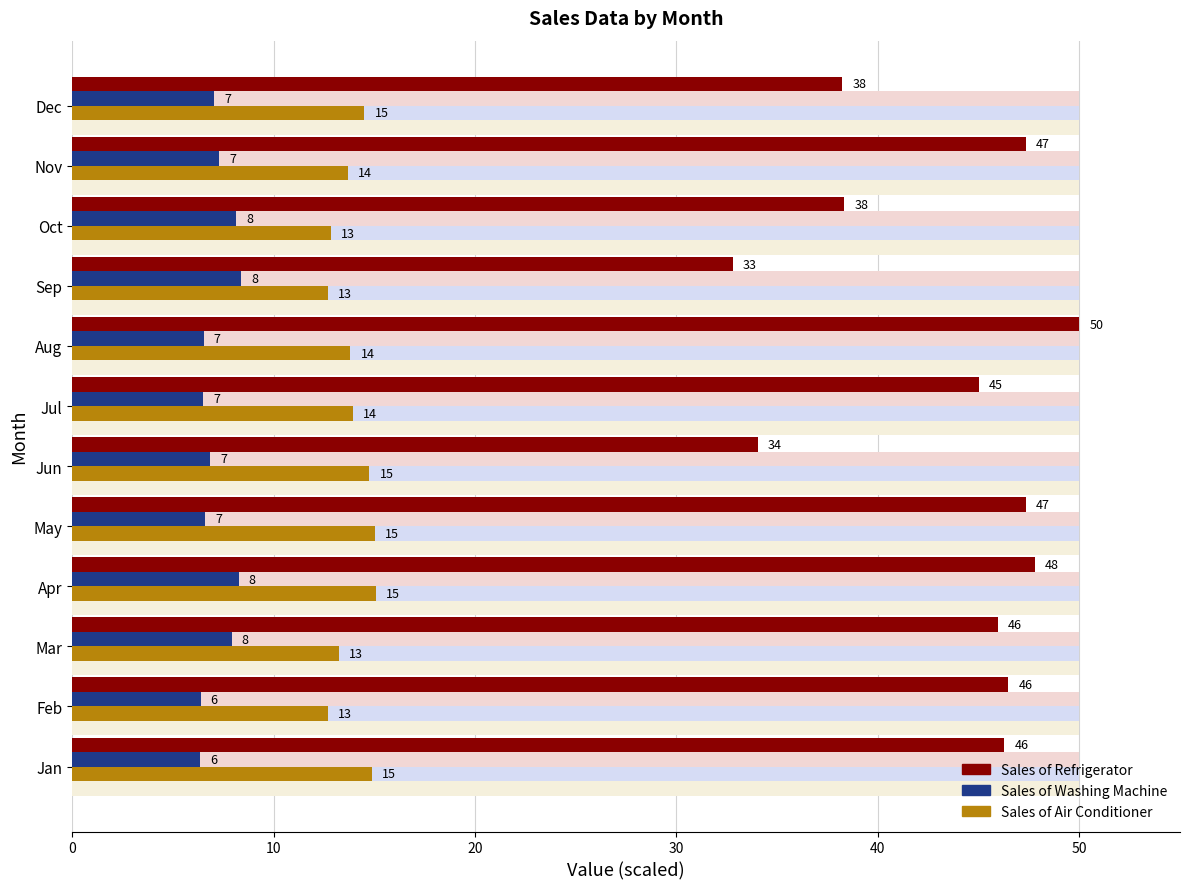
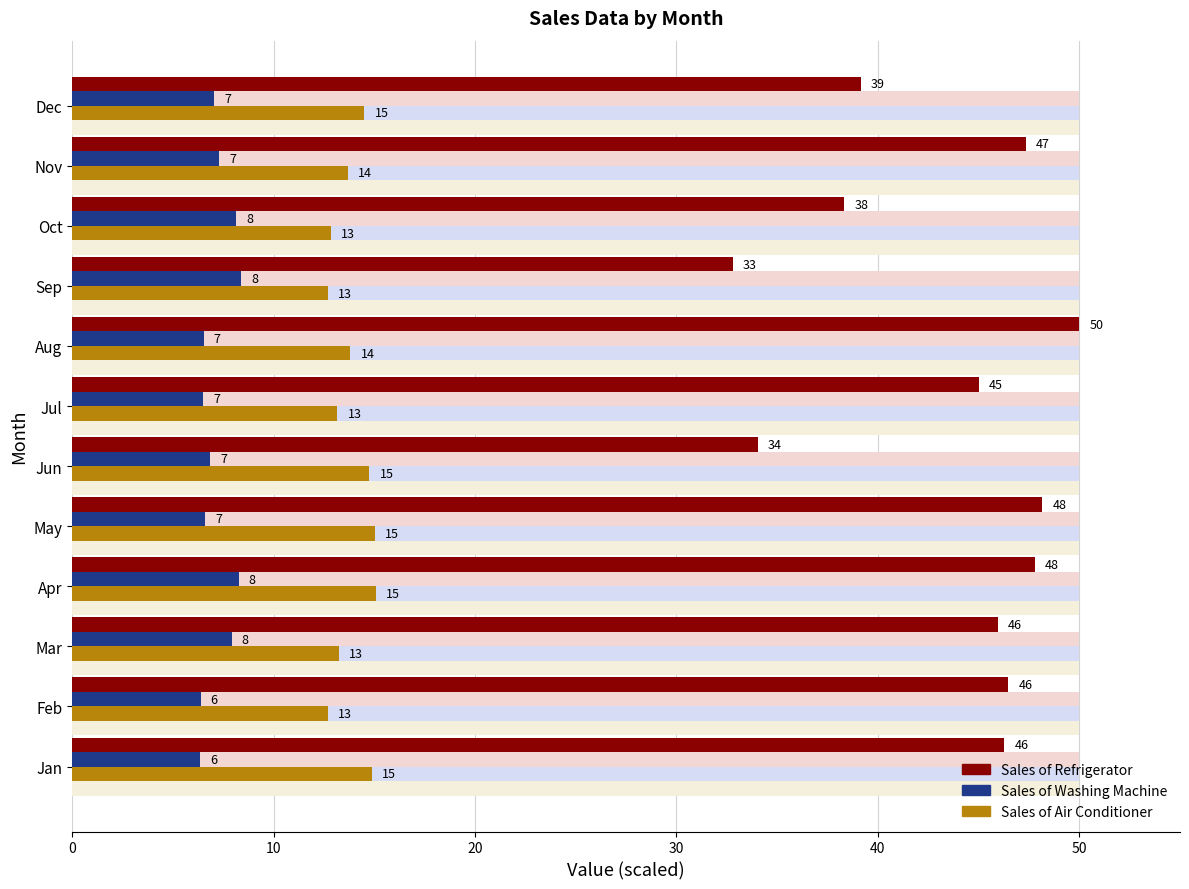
Sales of Refrigerator, Dec: 38 -> 39
Sales of Air Conditioner, Jul: 14 -> 13
Sales of Refrigerator, May: 47 -> 48
